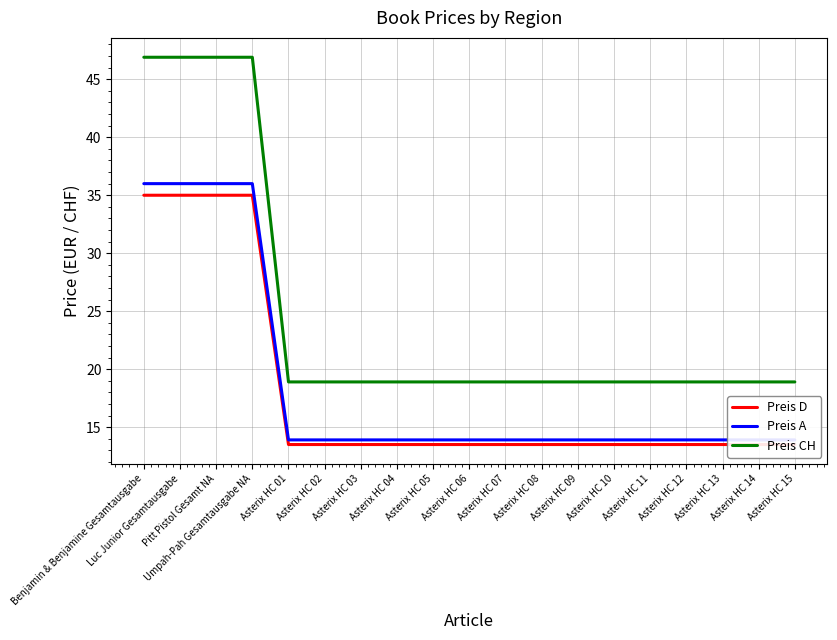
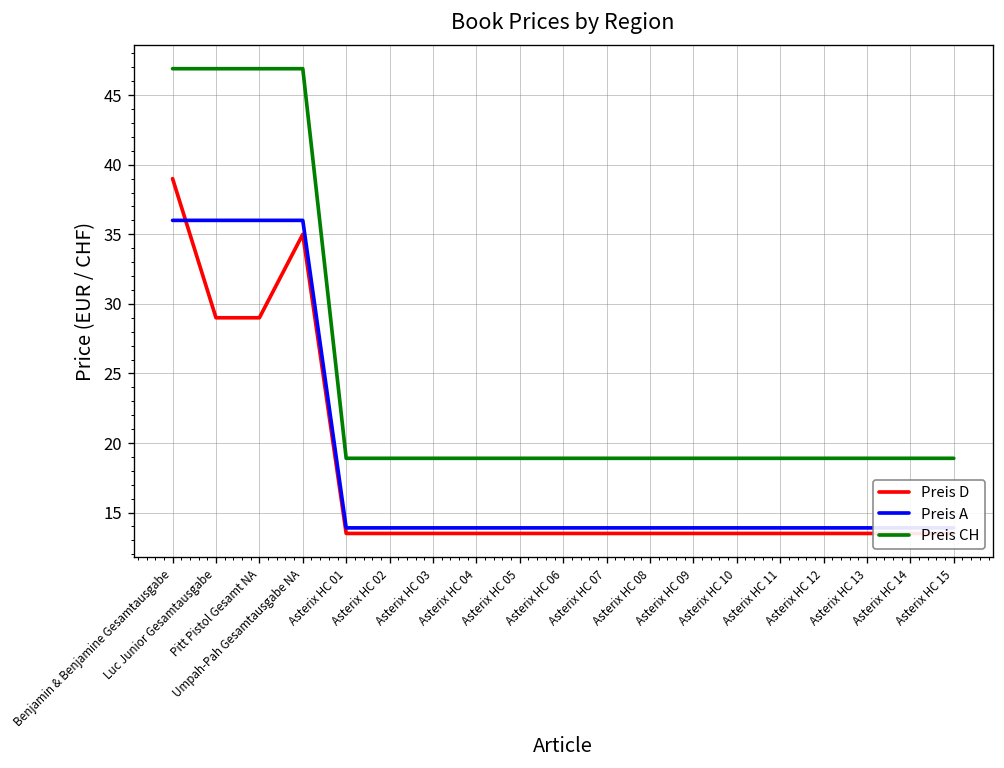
Preis D, Benjamin & Benjamine Gesamtausgabe: 35 -> 39
Preis D, Luc Junior Gesamtausgabe: 35 -> 29
Preis D, Pitt Pistol Gesamt NA: 35 -> 29
